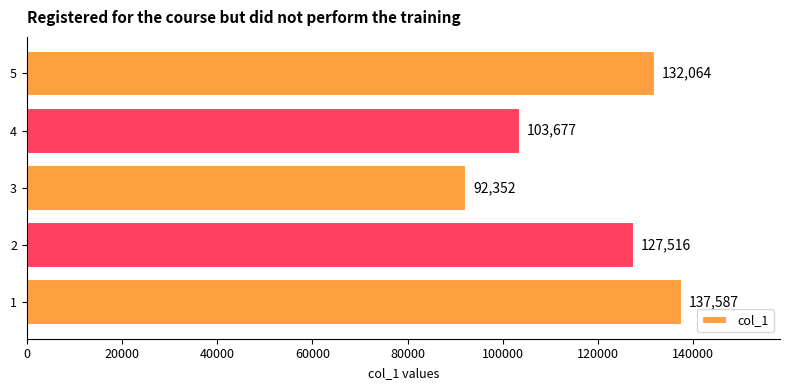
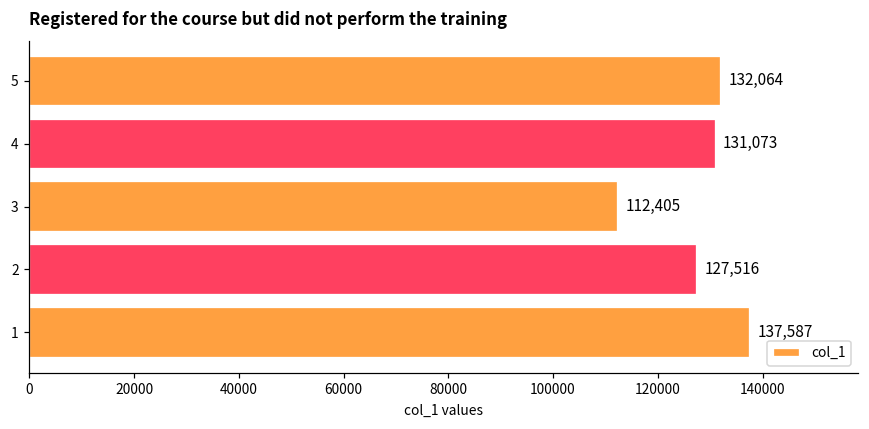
4: 103,677 -> 131,073
3: 92,352 -> 112,405
